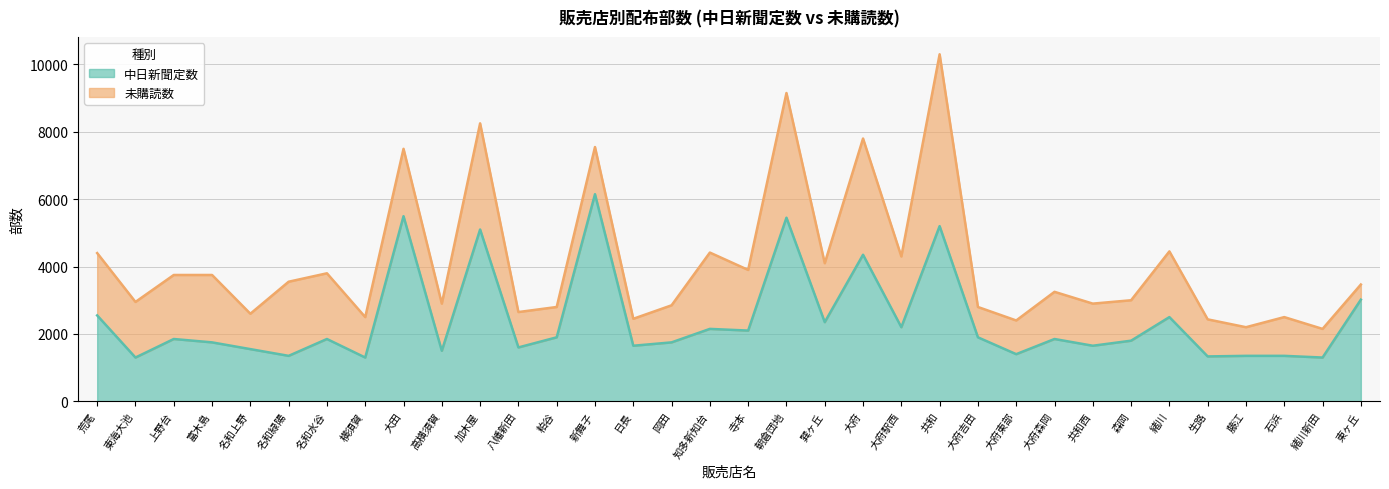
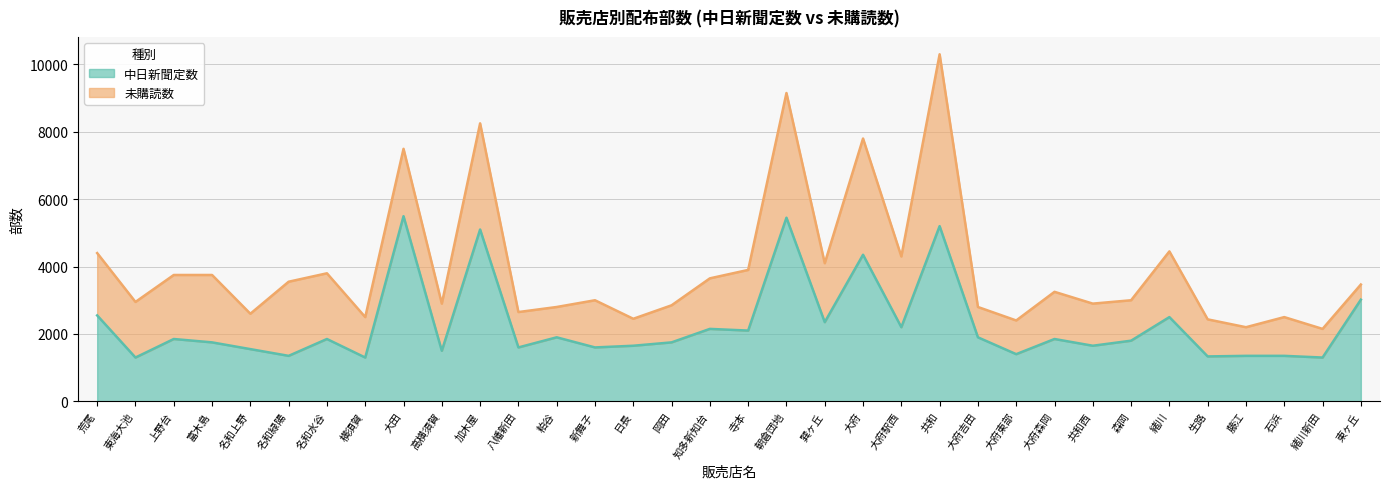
中日新聞定数, 新舞子: 6100 -> 1600
未購読数, 知多新知台: 2300 -> 1500
